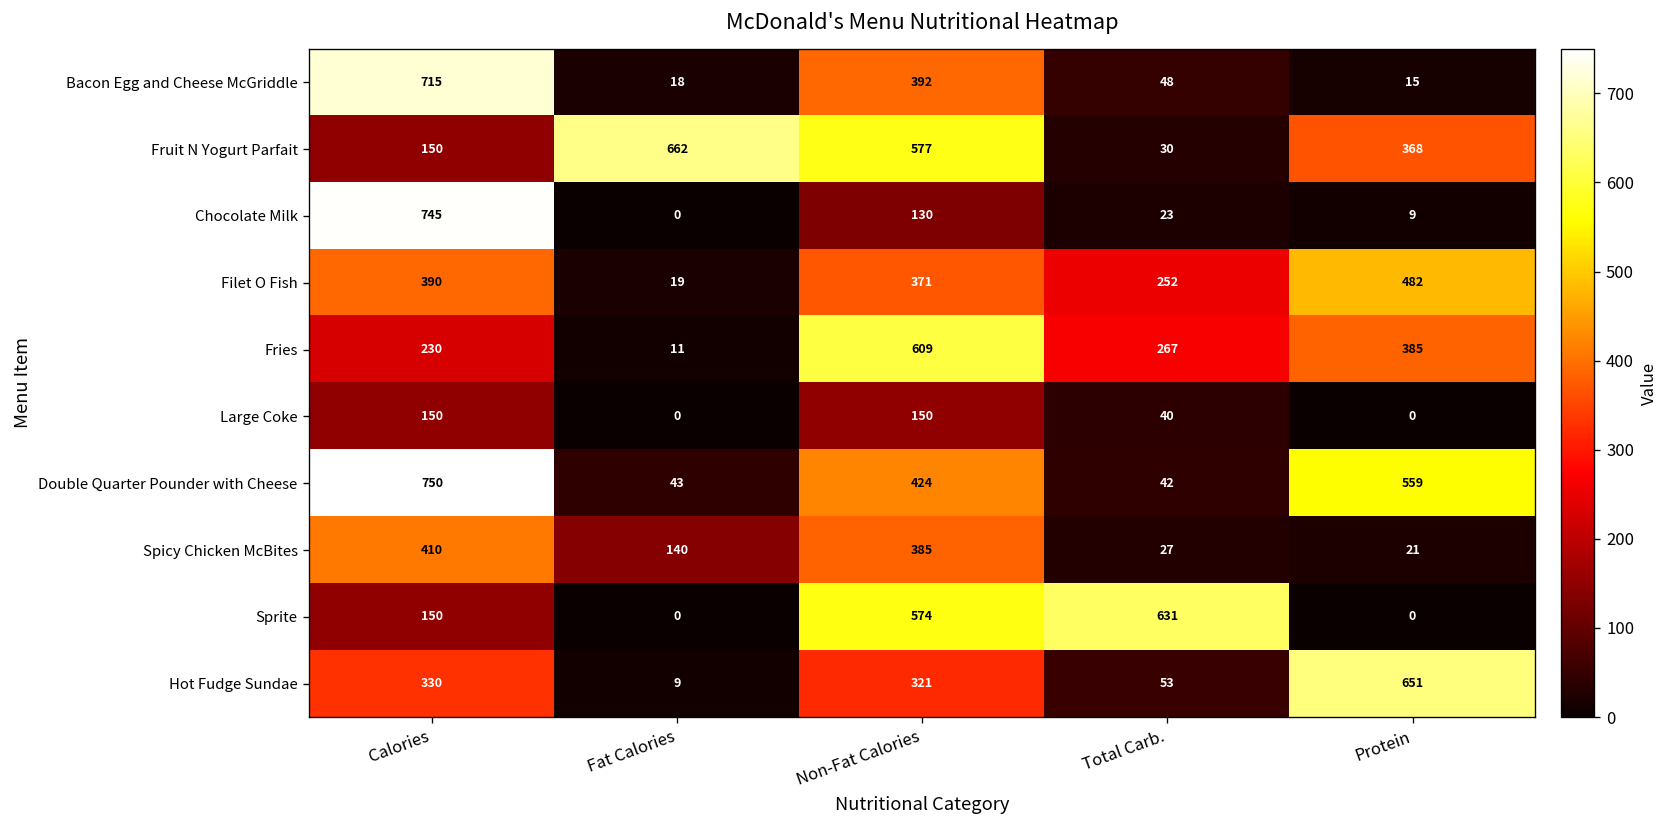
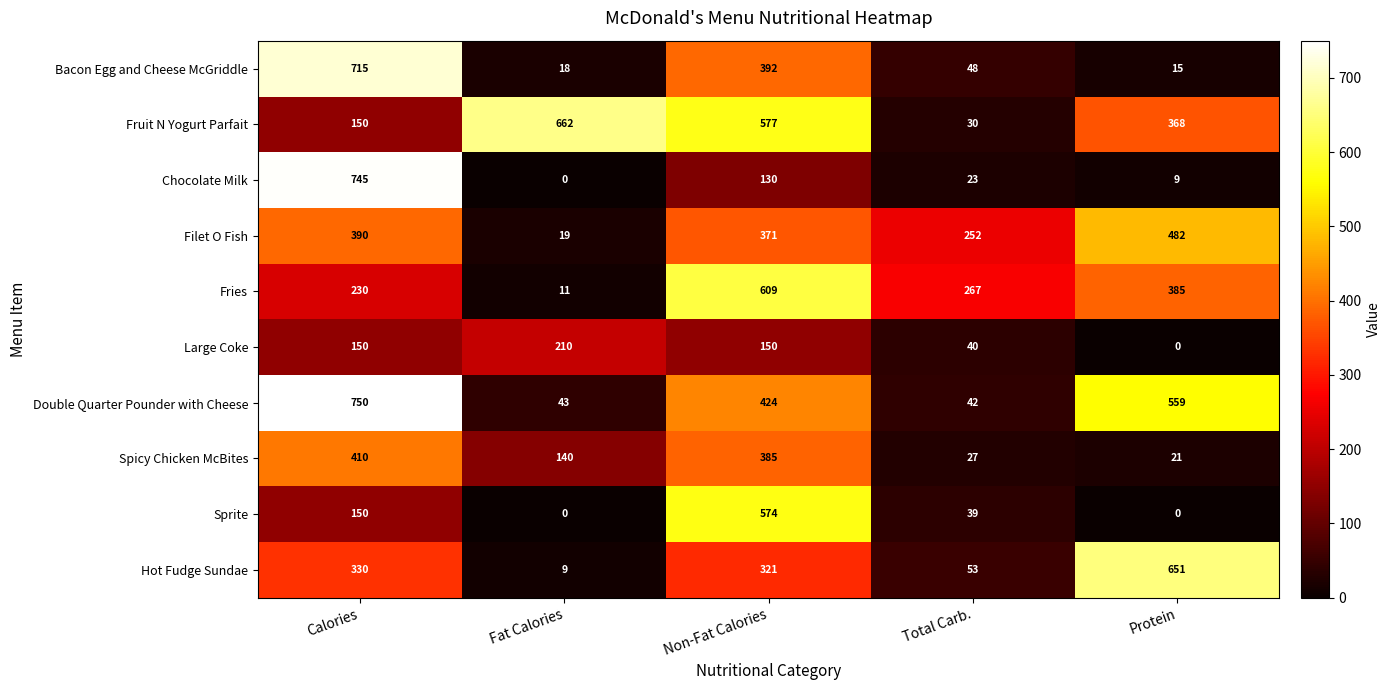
Large Coke, Fat Calories: 0 -> 210
Sprite, Total Carb.: 631 -> 39
